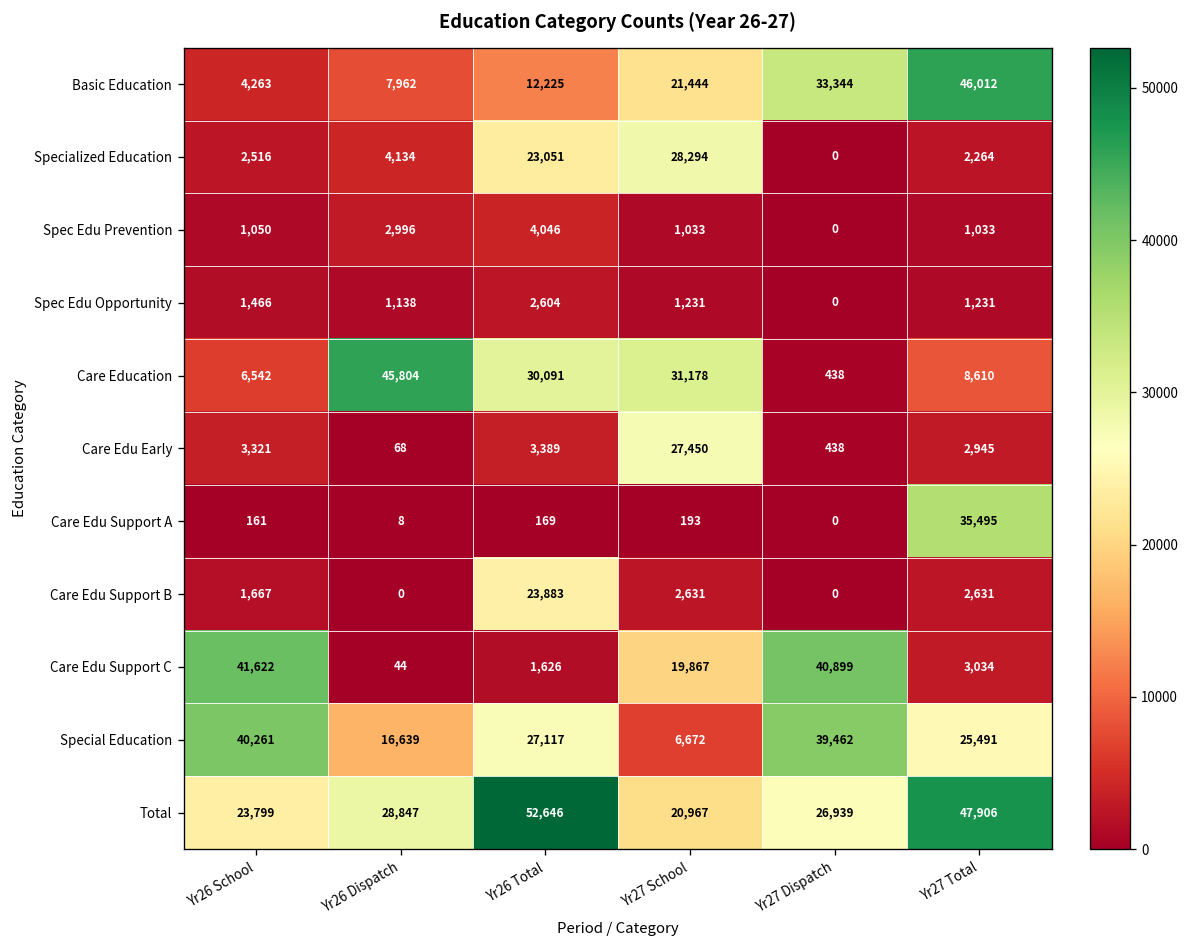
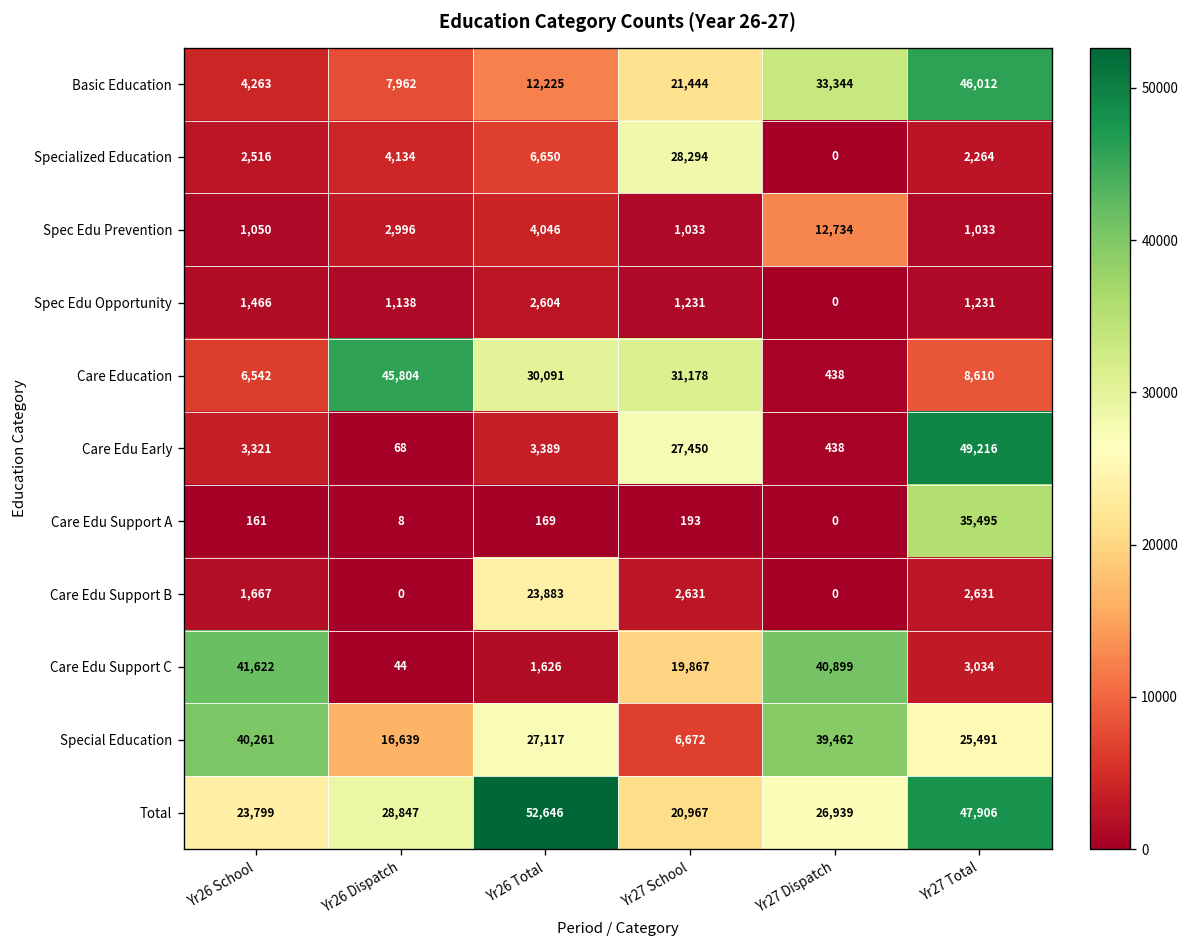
Specialized Education, Yr26 Total: 23,051 -> 6,650
Spec Edu Prevention, Yr27 Dispatch: 0 -> 12,734
Care Edu Early, Yr27 Total: 2,945 -> 49,216
